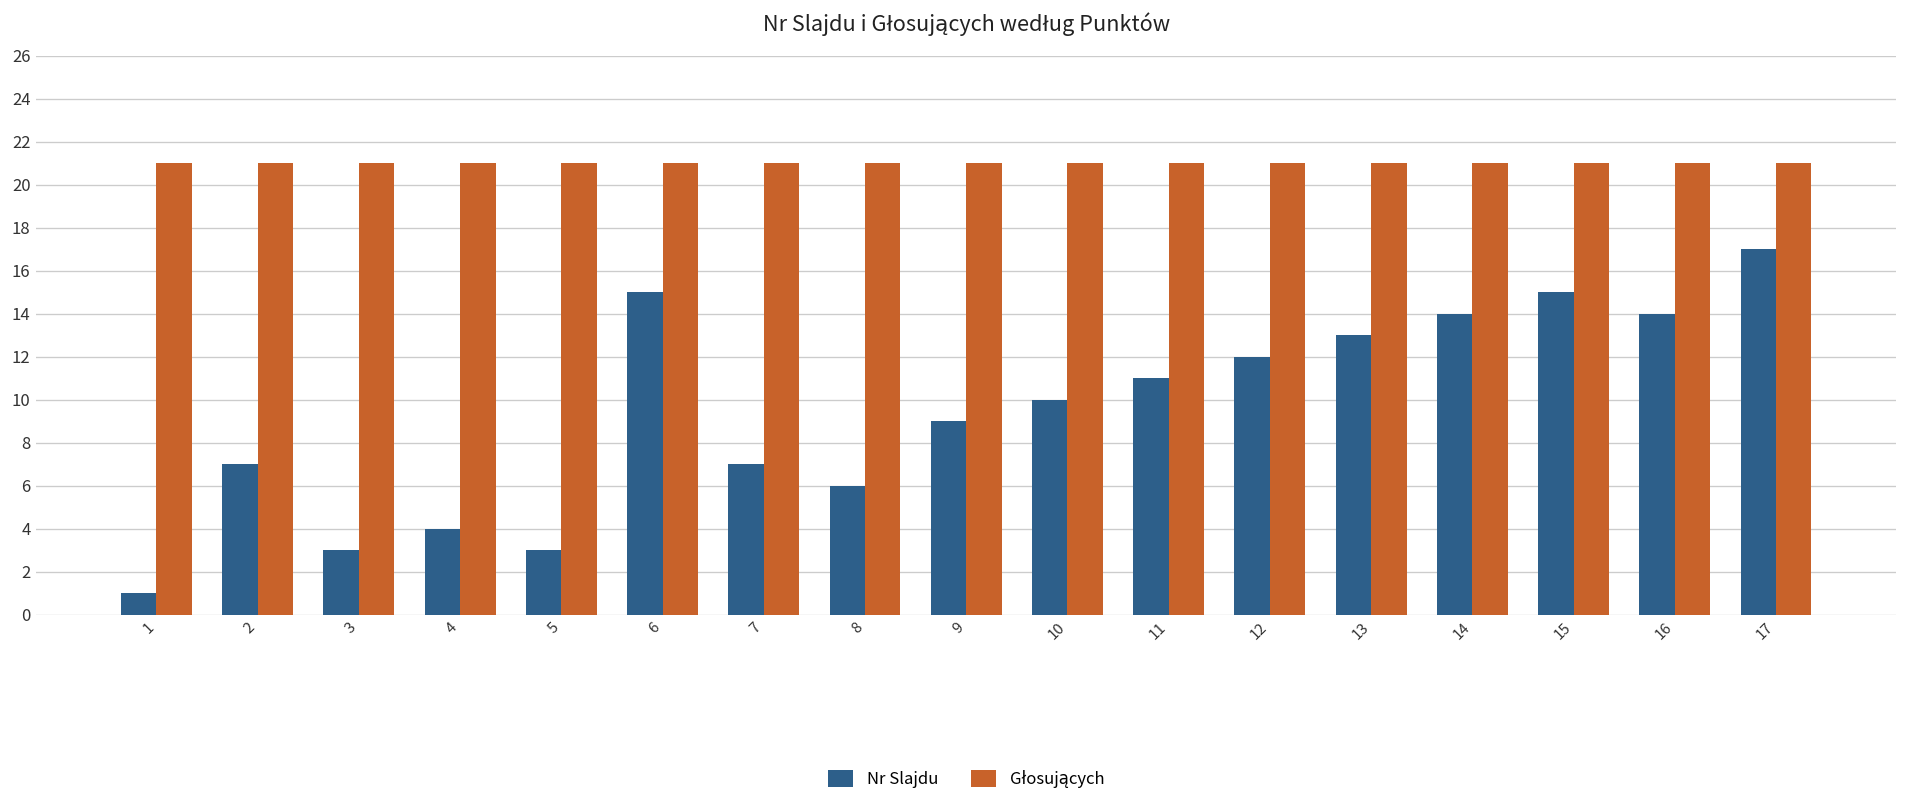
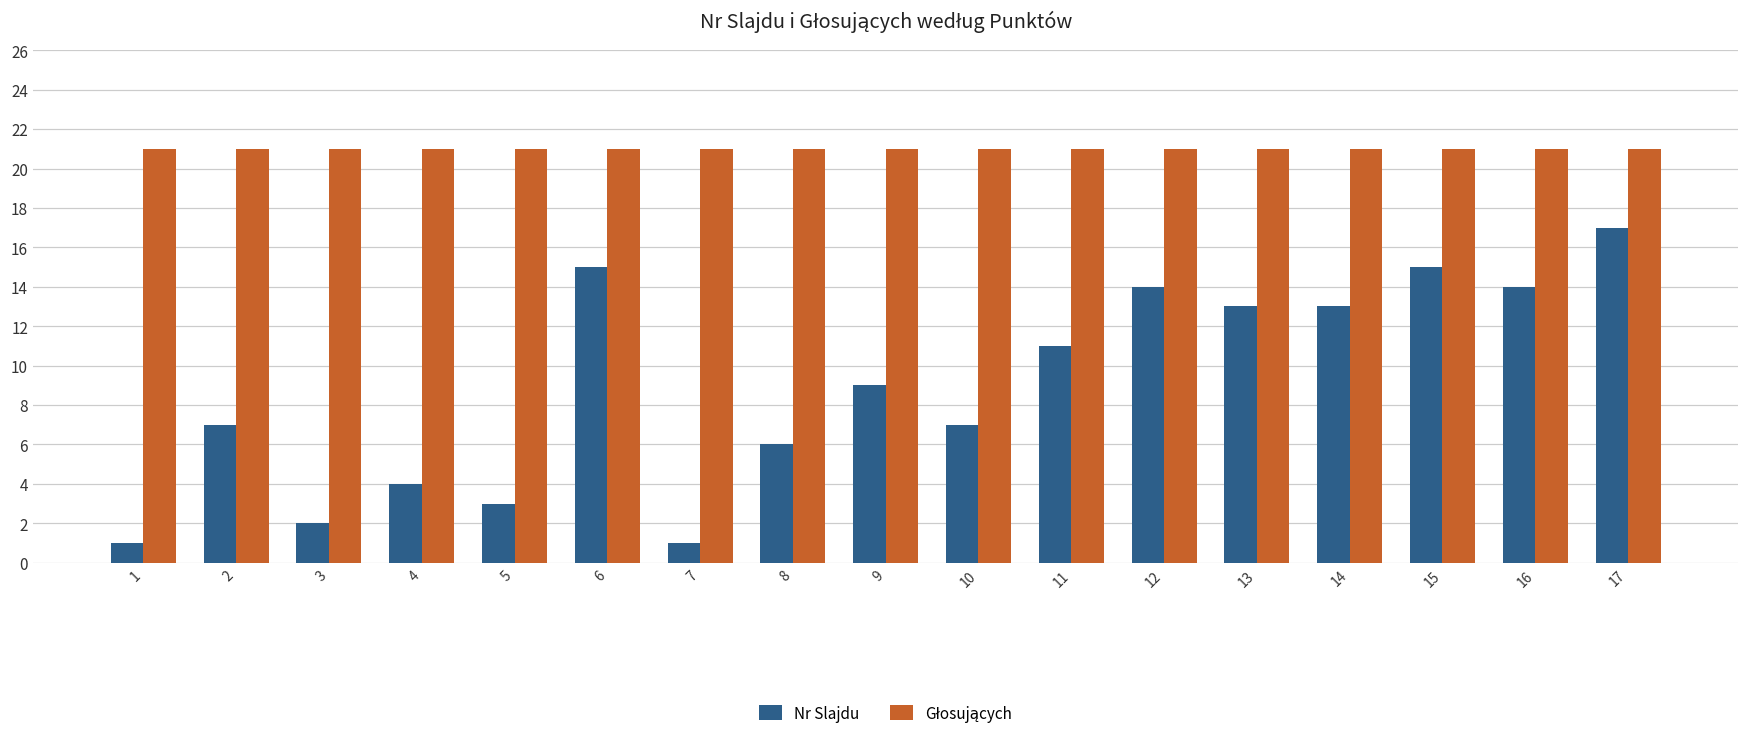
Nr Slajdu, 3: 3 -> 2
Nr Slajdu, 7: 7 -> 1
Nr Slajdu, 10: 10 -> 7
Nr Slajdu, 12: 12 -> 14
Nr Slajdu, 14: 14 -> 13
